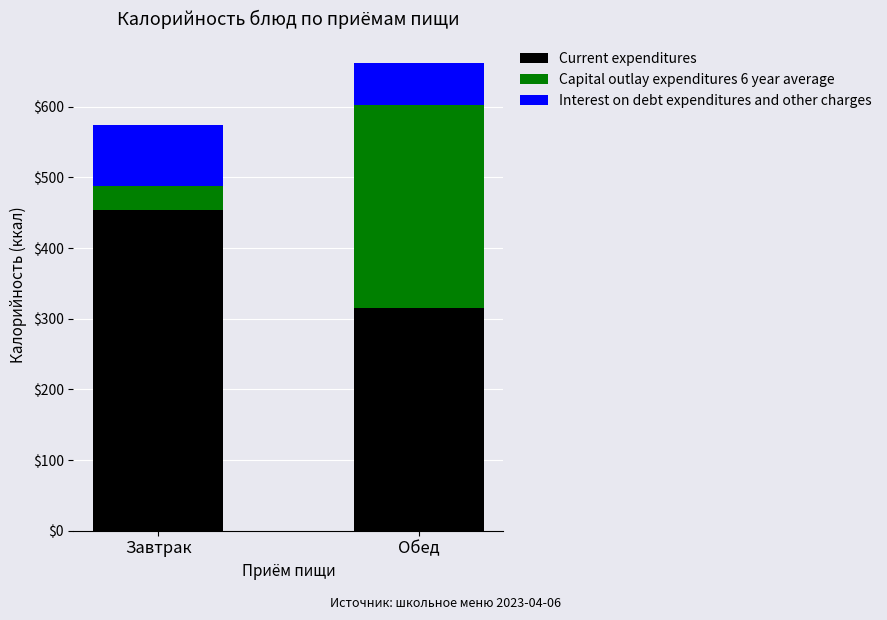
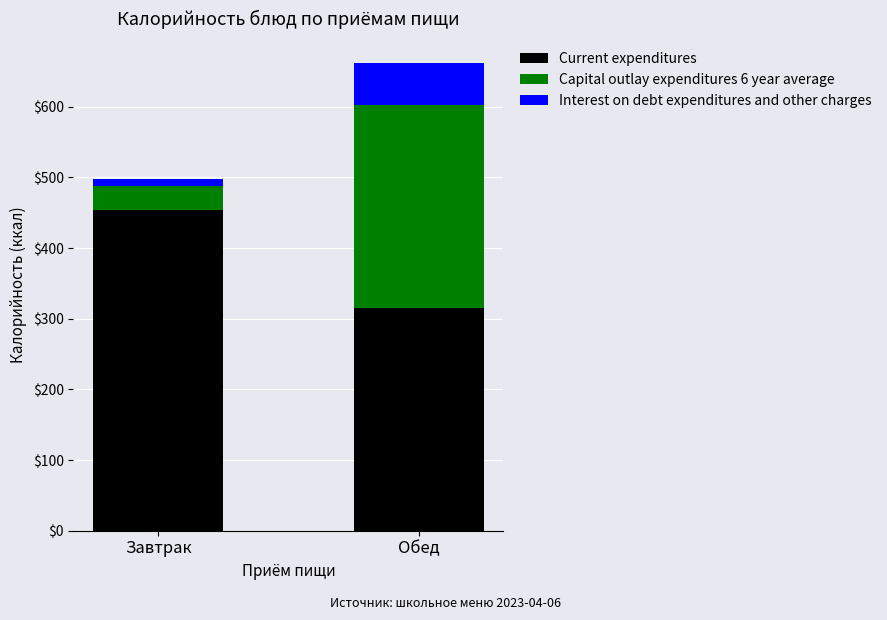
Interest on debt expenditures and other charges, Завтрак: $90 -> $10
